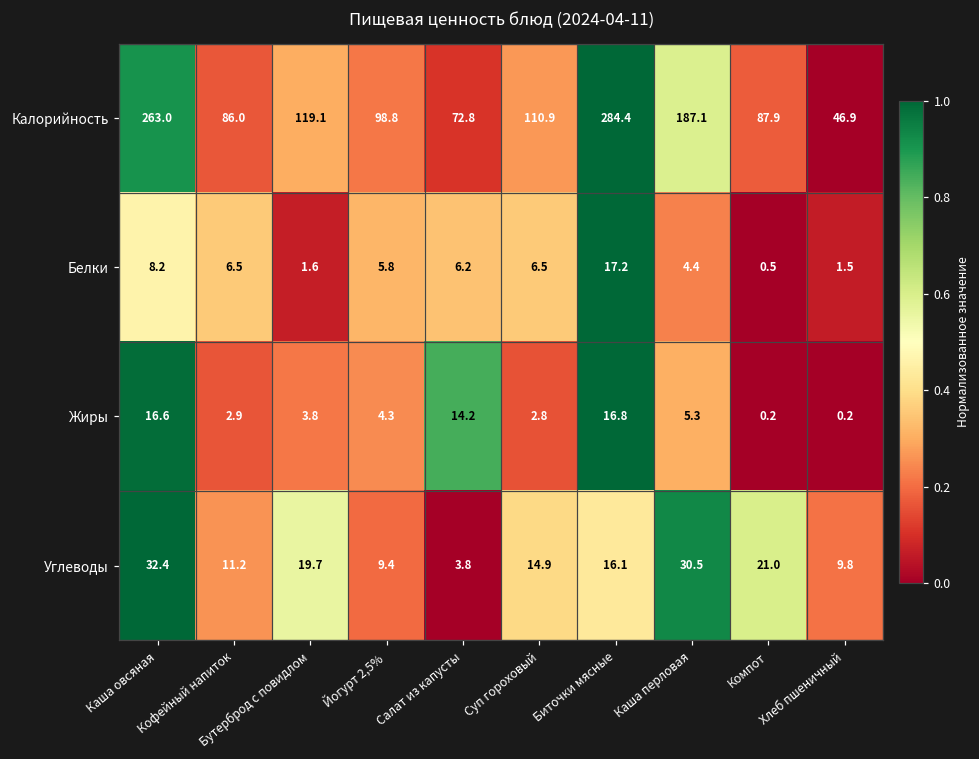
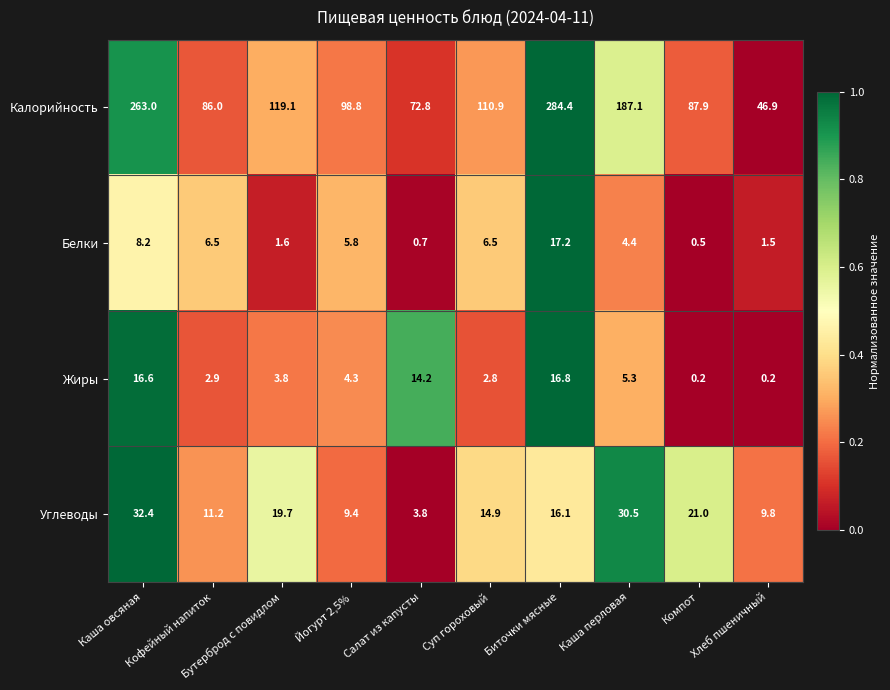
Белки, Салат из капусты: 6.2 -> 0.7
